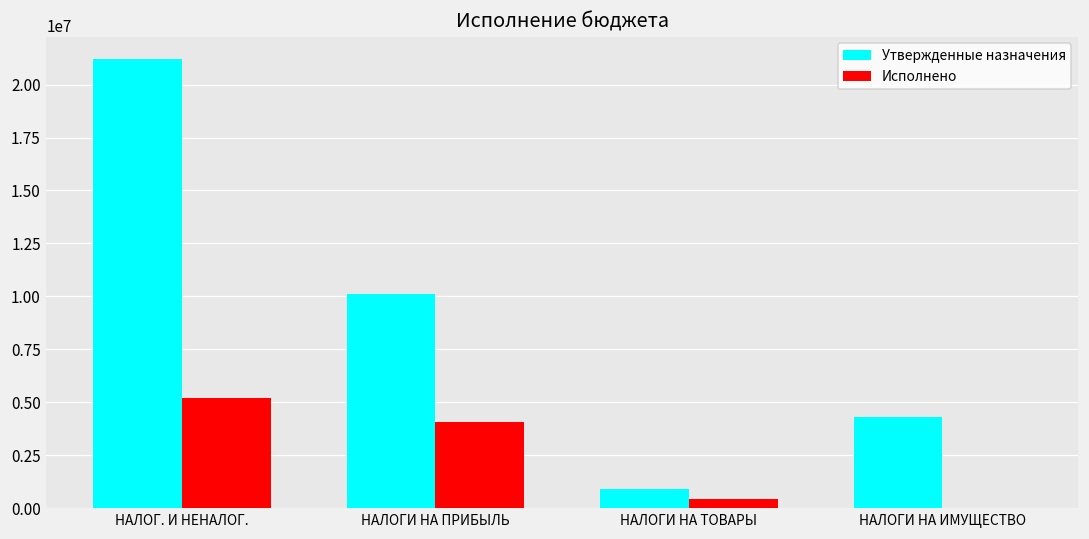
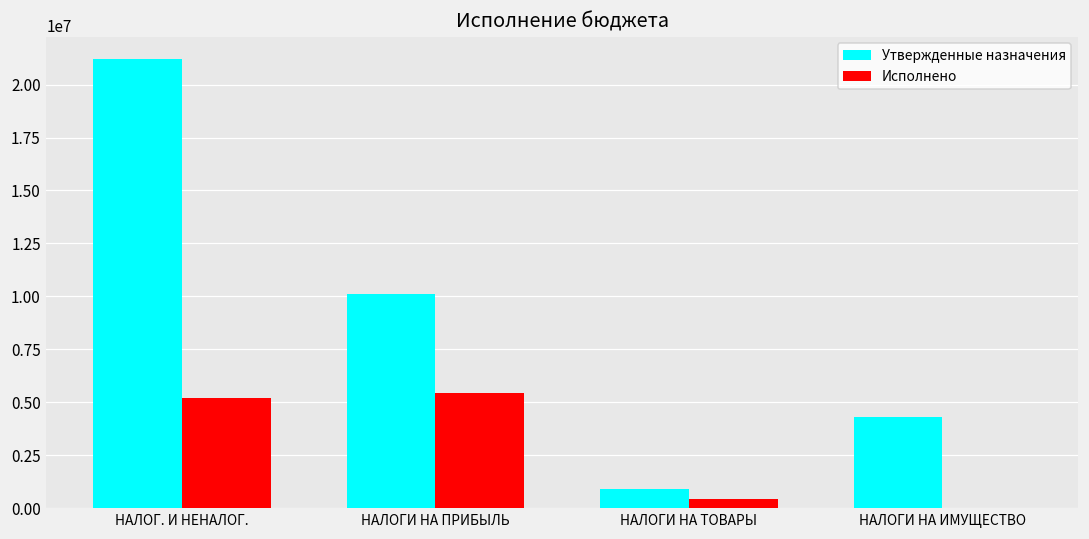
Исполнено, НАЛОГИ НА ПРИБЫЛЬ: 4100000 -> 5400000
